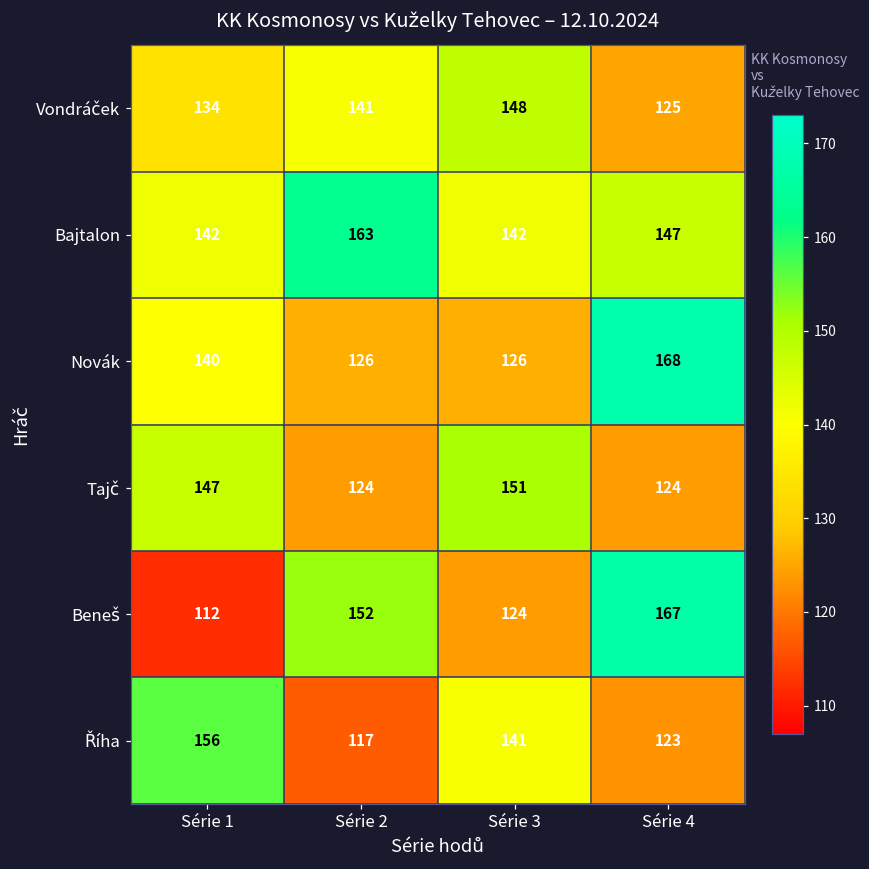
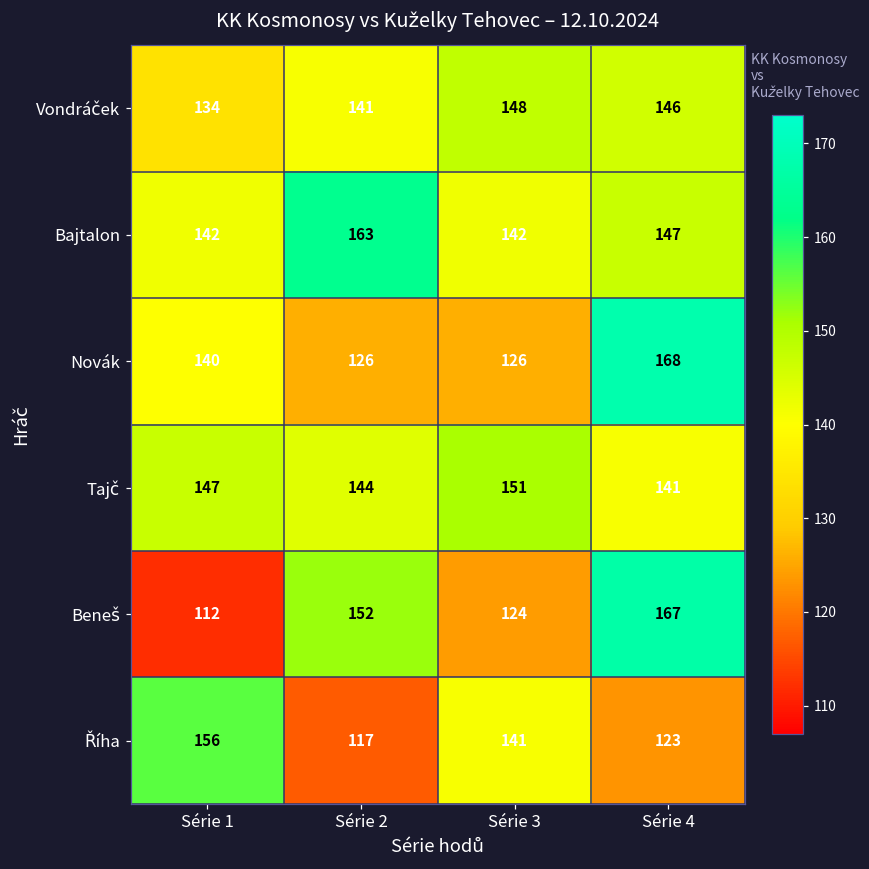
Vondráček, Série 4: 125 -> 146
Tajč, Série 2: 124 -> 144
Tajč, Série 4: 124 -> 141
